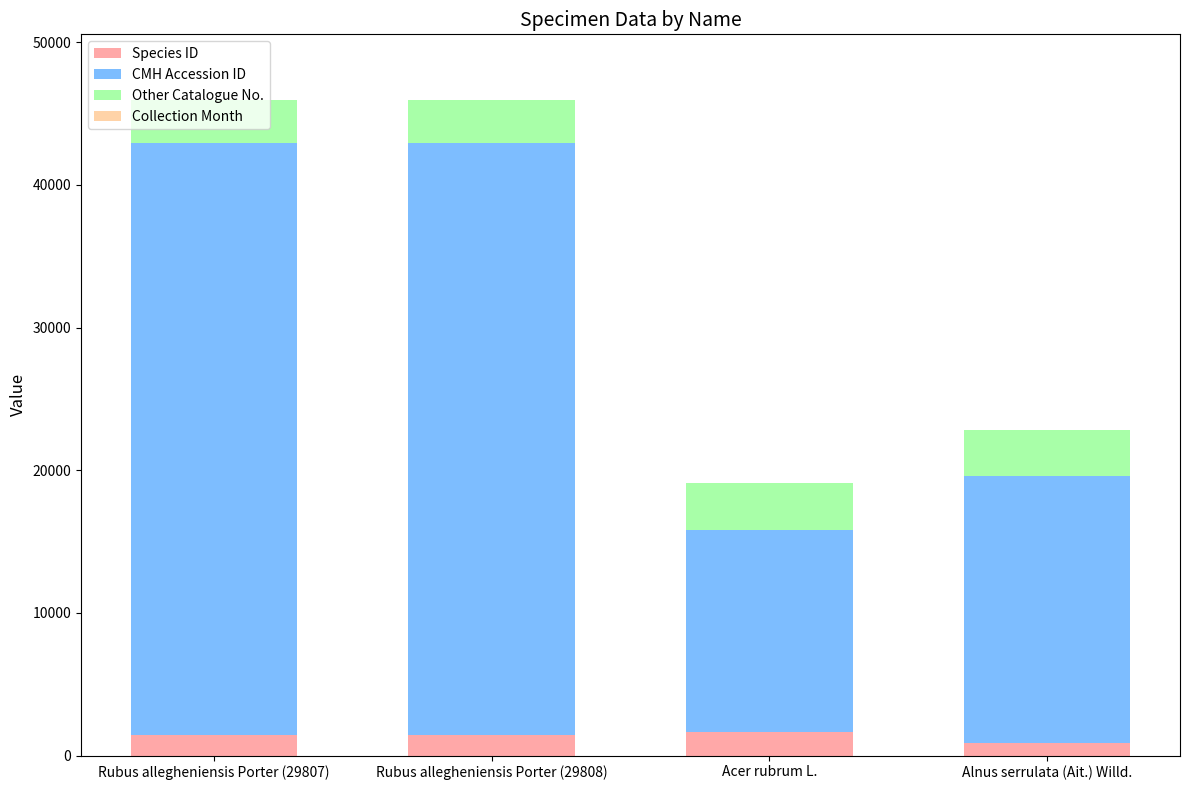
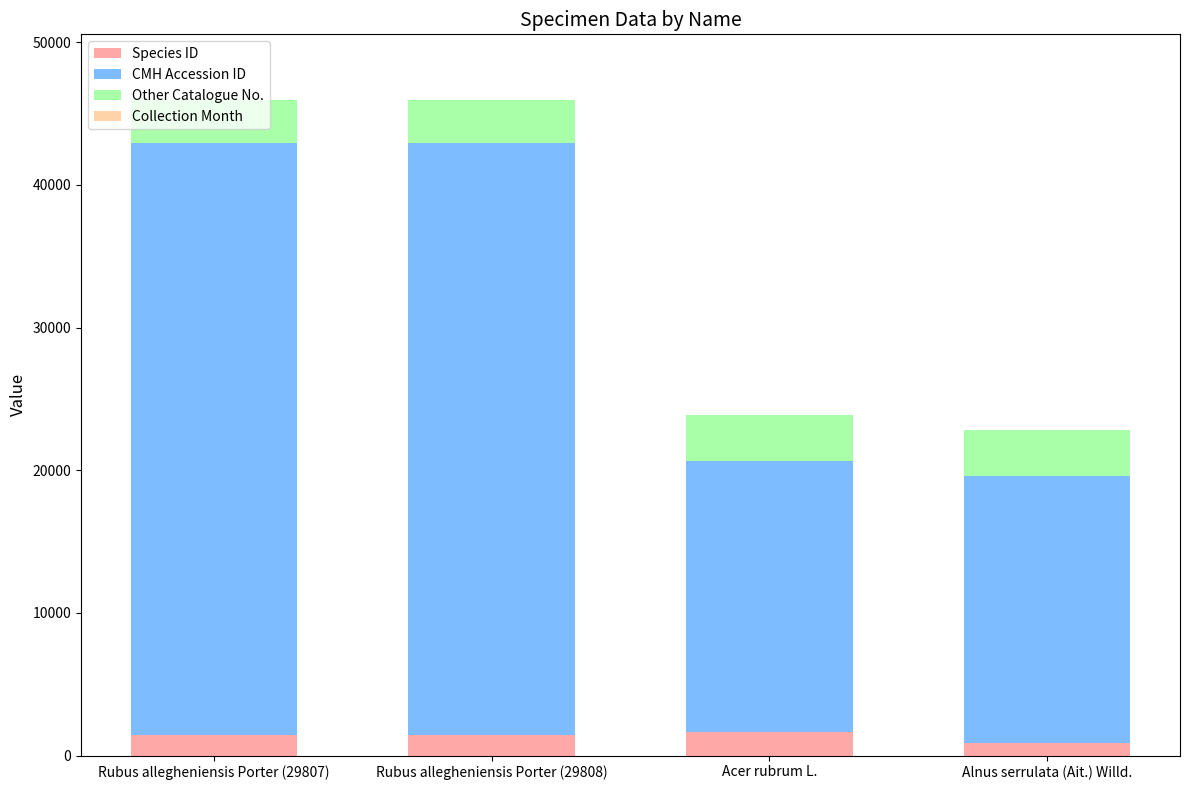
CMH Accession ID, Acer rubrum L.: 14200 -> 19000
